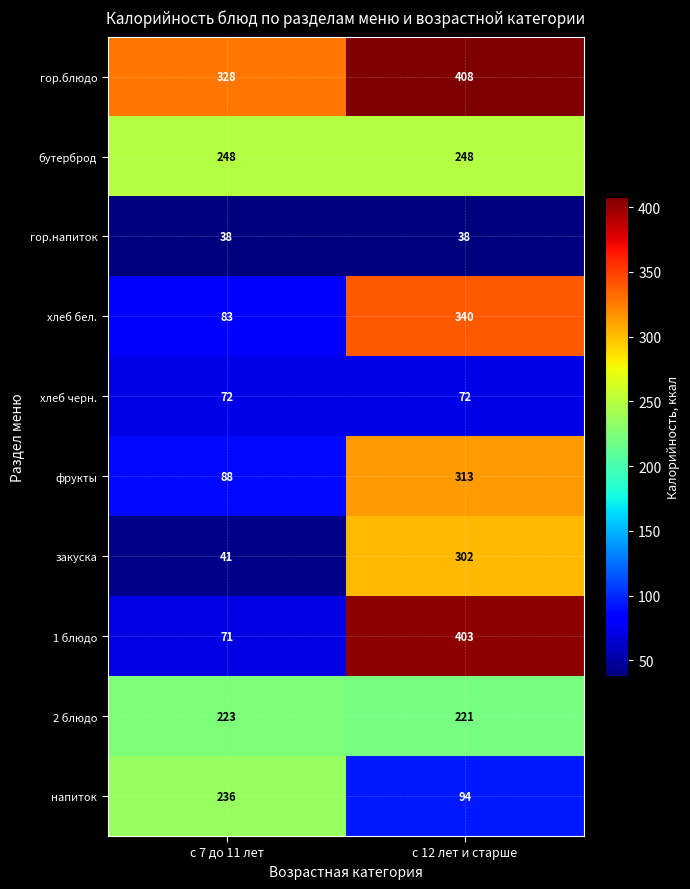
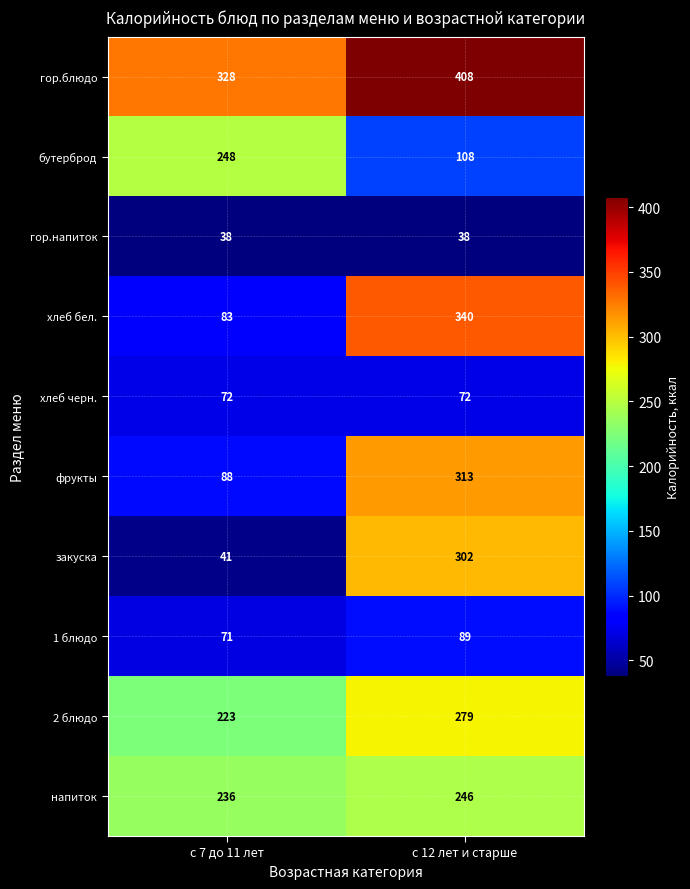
бутерброд, с 12 лет и старше: 248 -> 108
1 блюдо, с 12 лет и старше: 403 -> 89
2 блюдо, с 12 лет и старше: 221 -> 279
напиток, с 12 лет и старше: 94 -> 246
